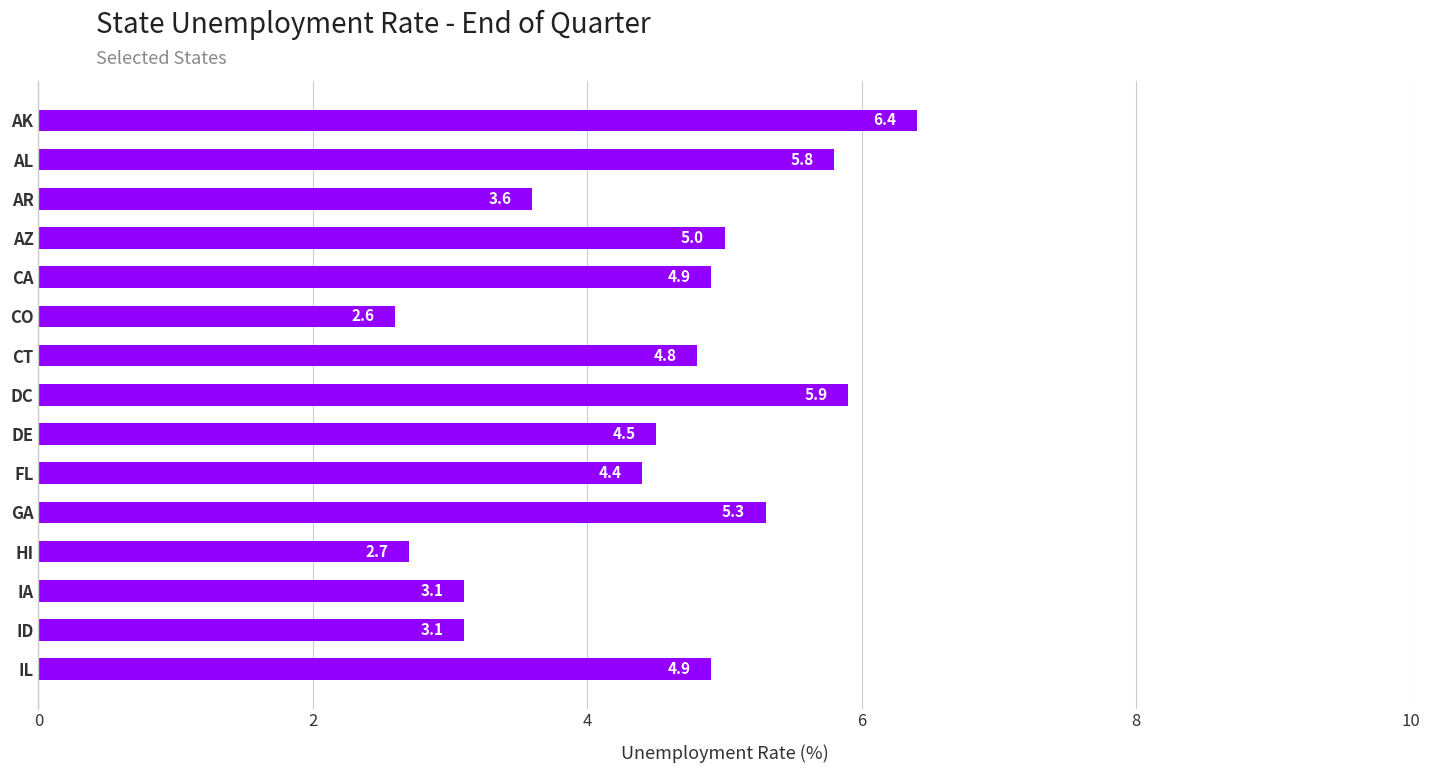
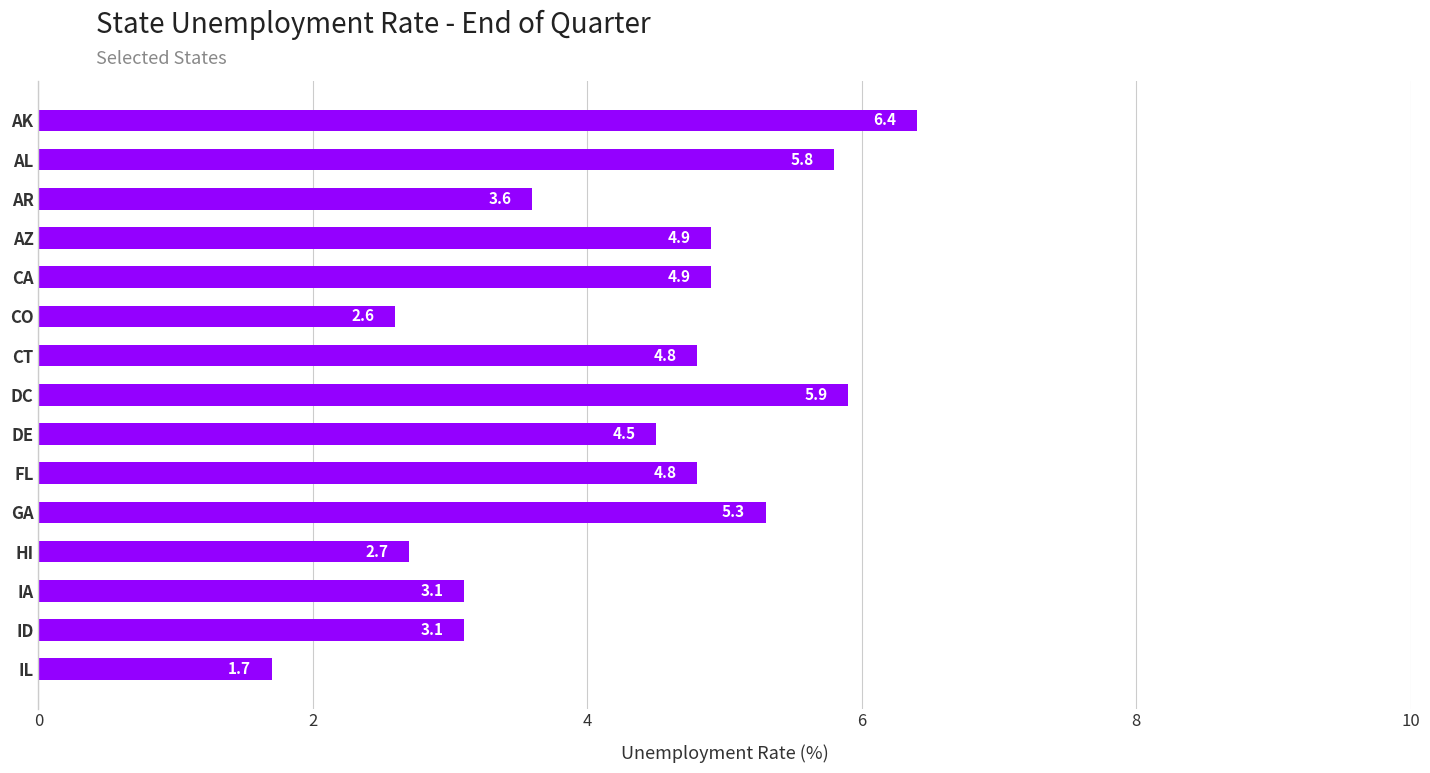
AZ: 5.0 -> 4.9
FL: 4.4 -> 4.8
IL: 4.9 -> 1.7
